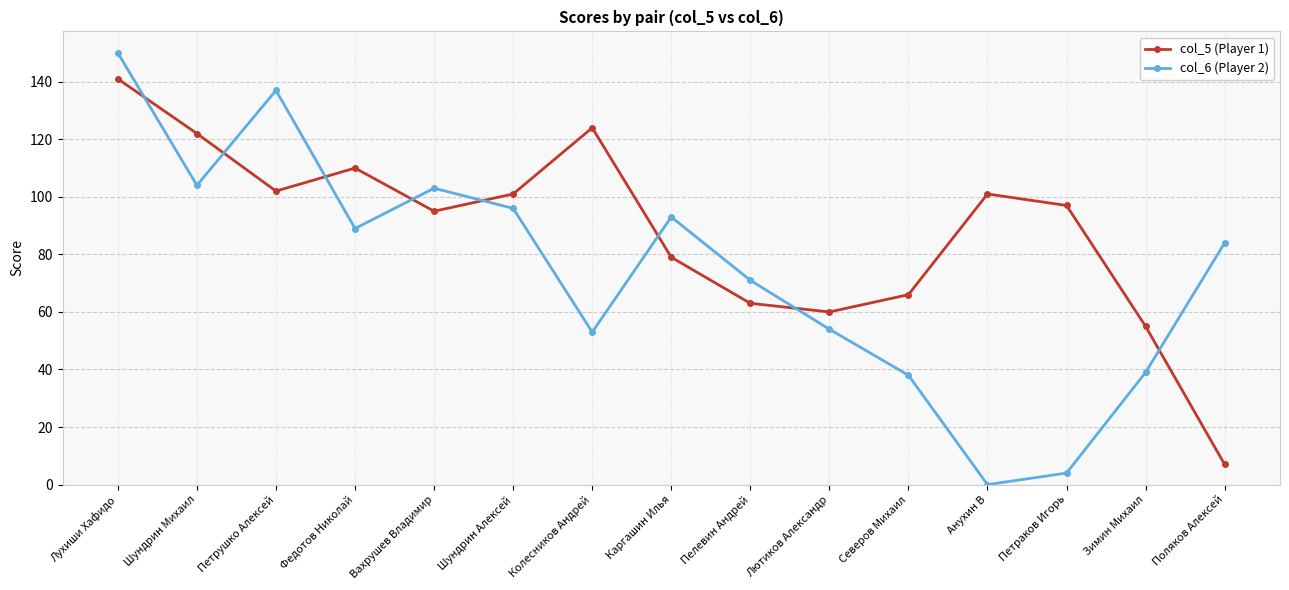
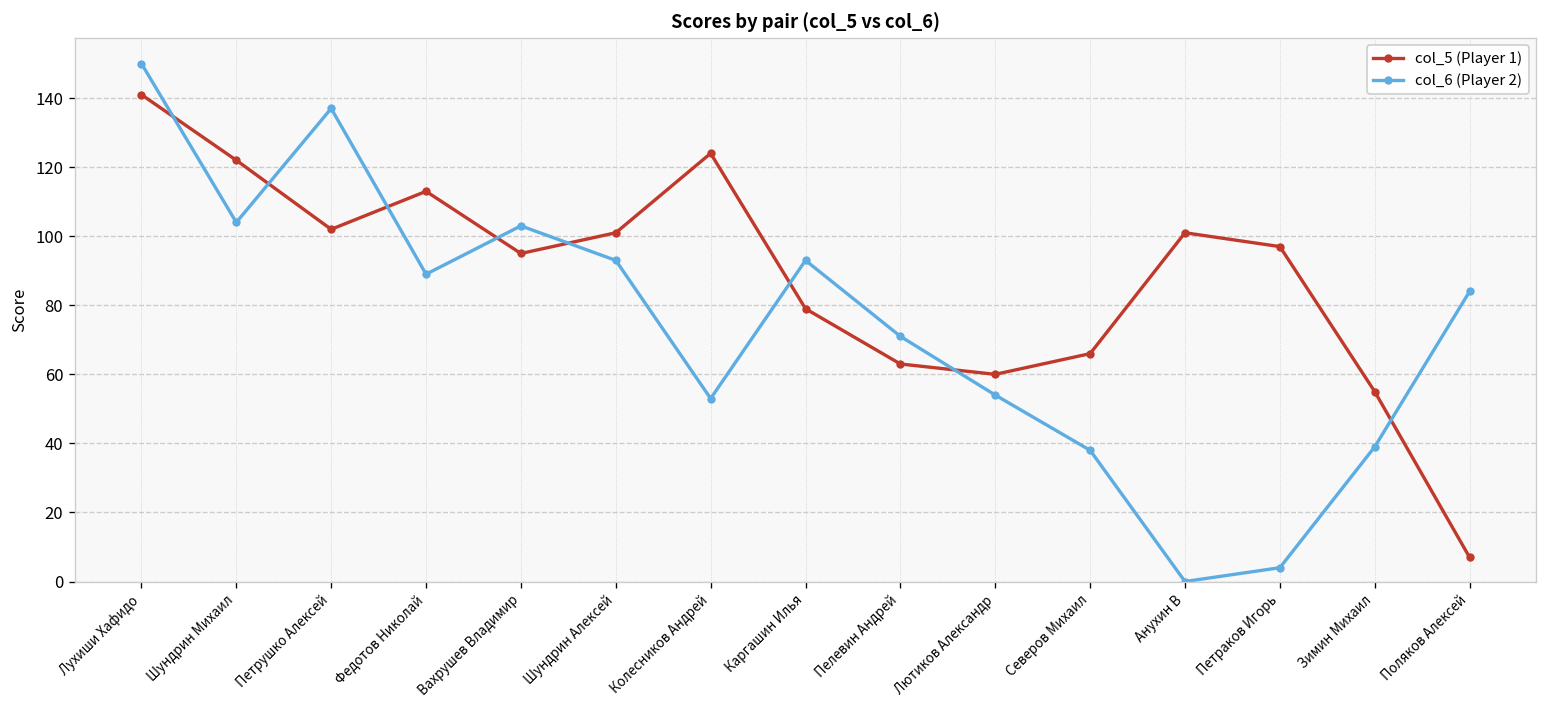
col_5 (Player 1), Федотов Николай: 110 -> 113
col_6 (Player 2), Шундрин Алексей: 96 -> 93
